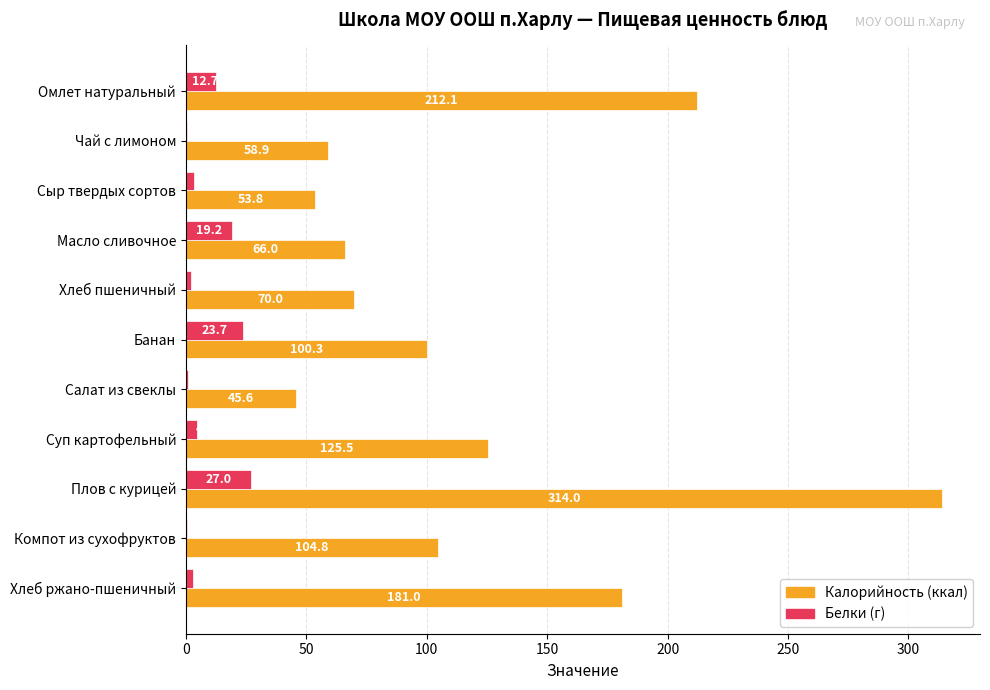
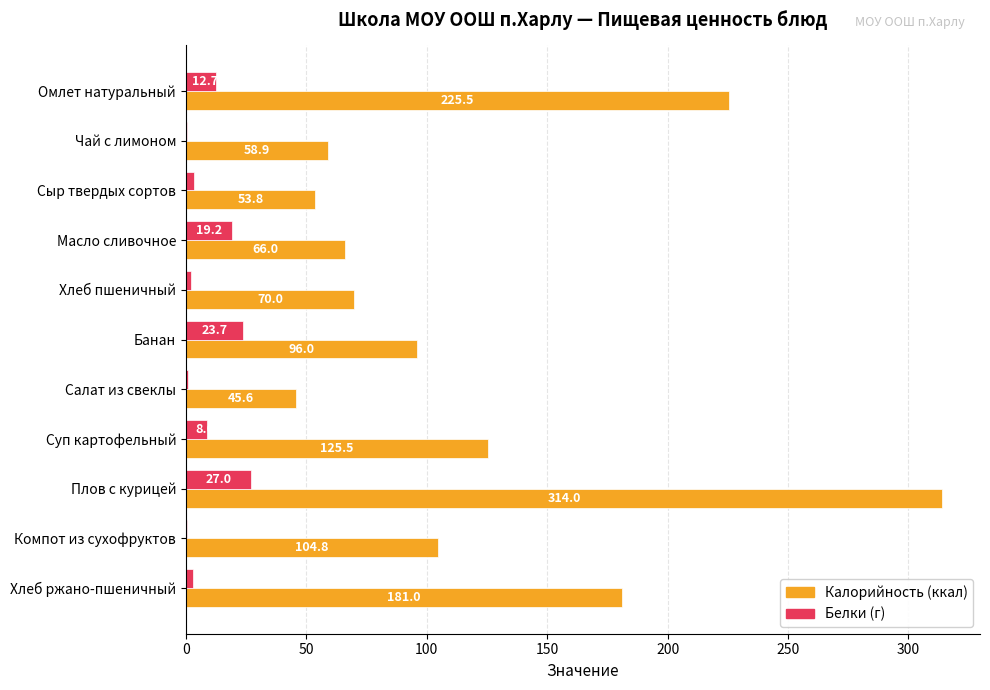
Калорийность (ккал), Омлет натуральный: 212.1 -> 225.5
Калорийность (ккал), Банан: 100.3 -> 96.0
Белки (г), Суп картофельный: 5 -> 9
